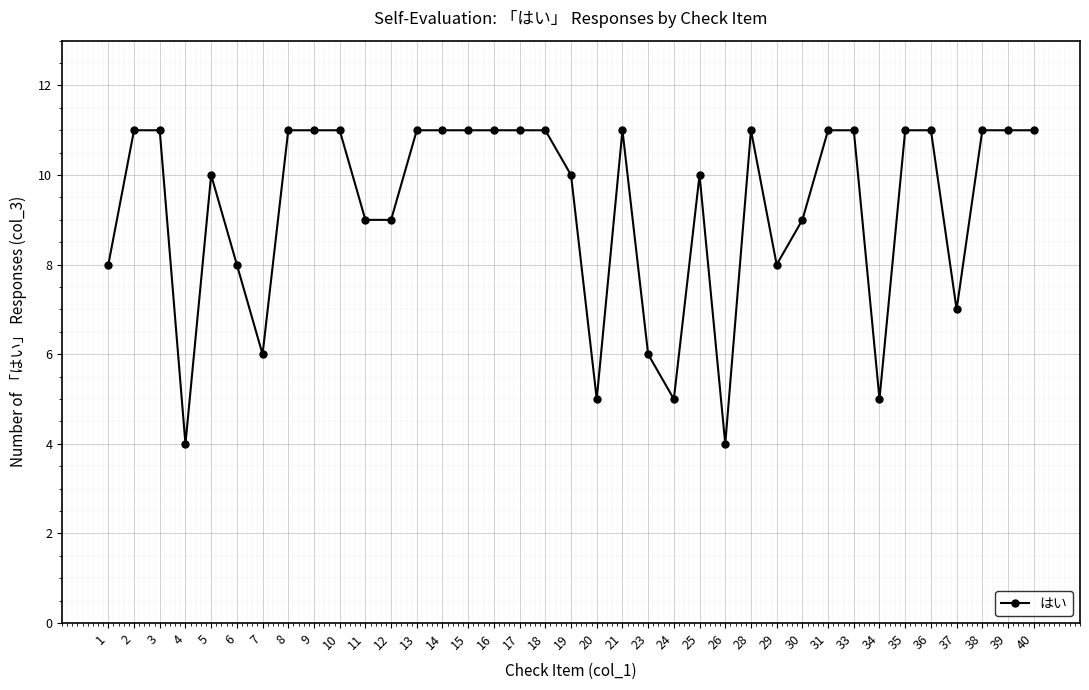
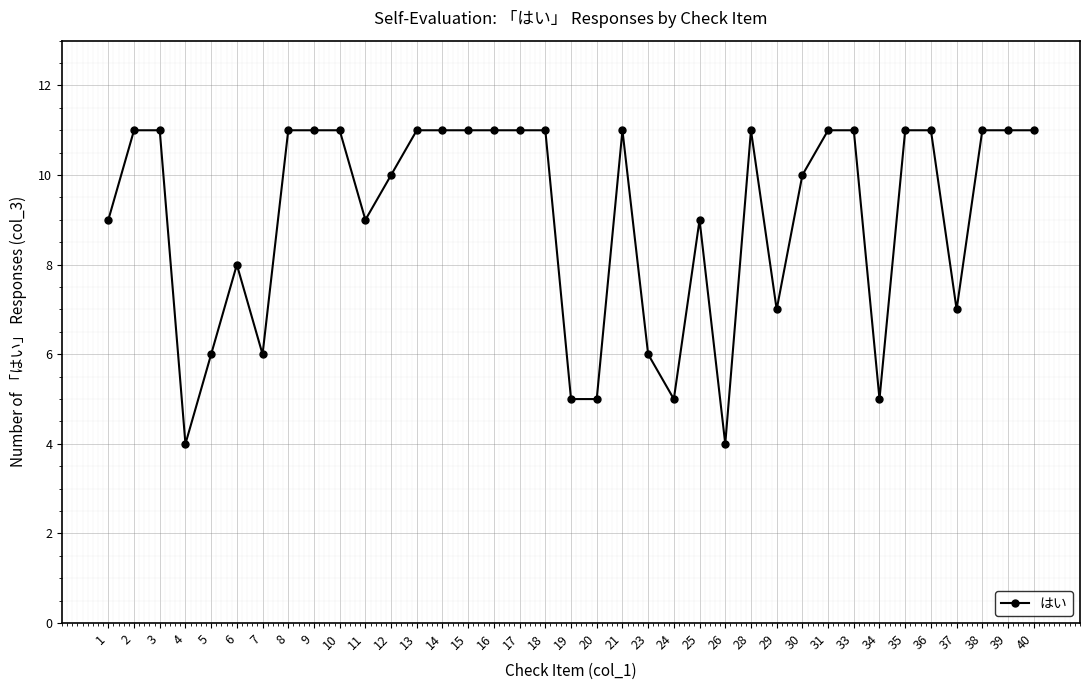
1: 8 -> 9
5: 10 -> 6
12: 9 -> 10
19: 10 -> 5
25: 10 -> 9
29: 8 -> 7
30: 9 -> 10
